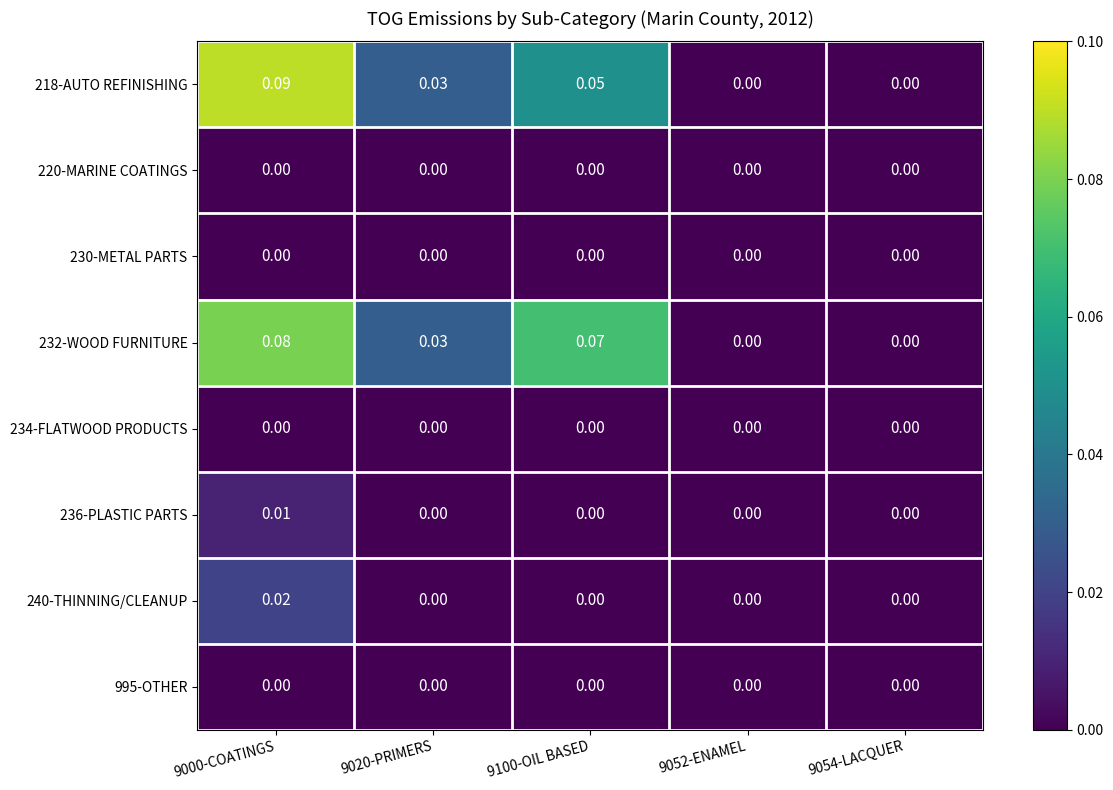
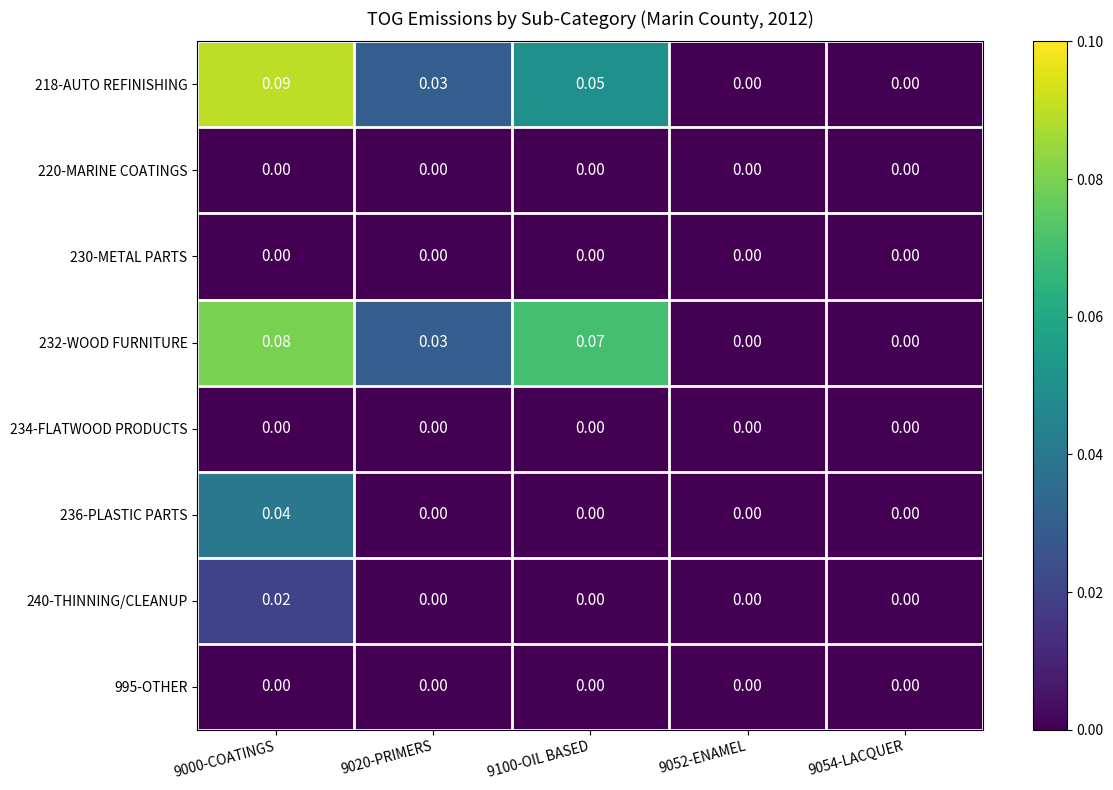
236-PLASTIC PARTS, 9000-COATINGS: 0.01 -> 0.04
